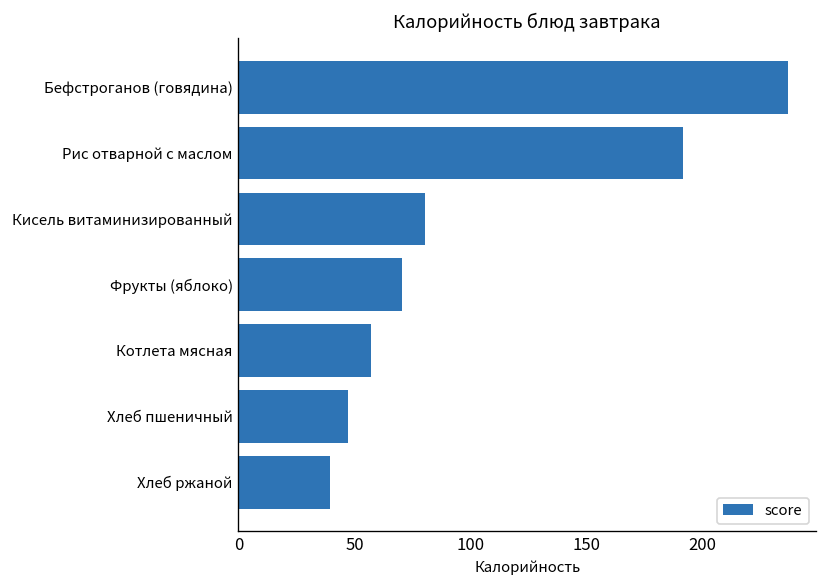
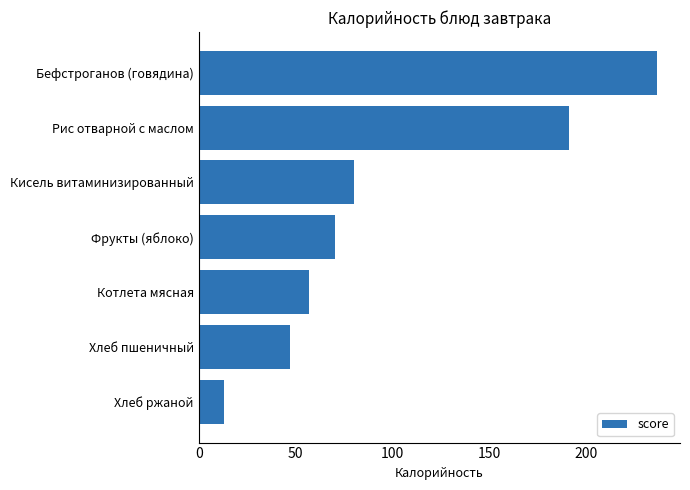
Хлеб ржаной: 40 -> 13
